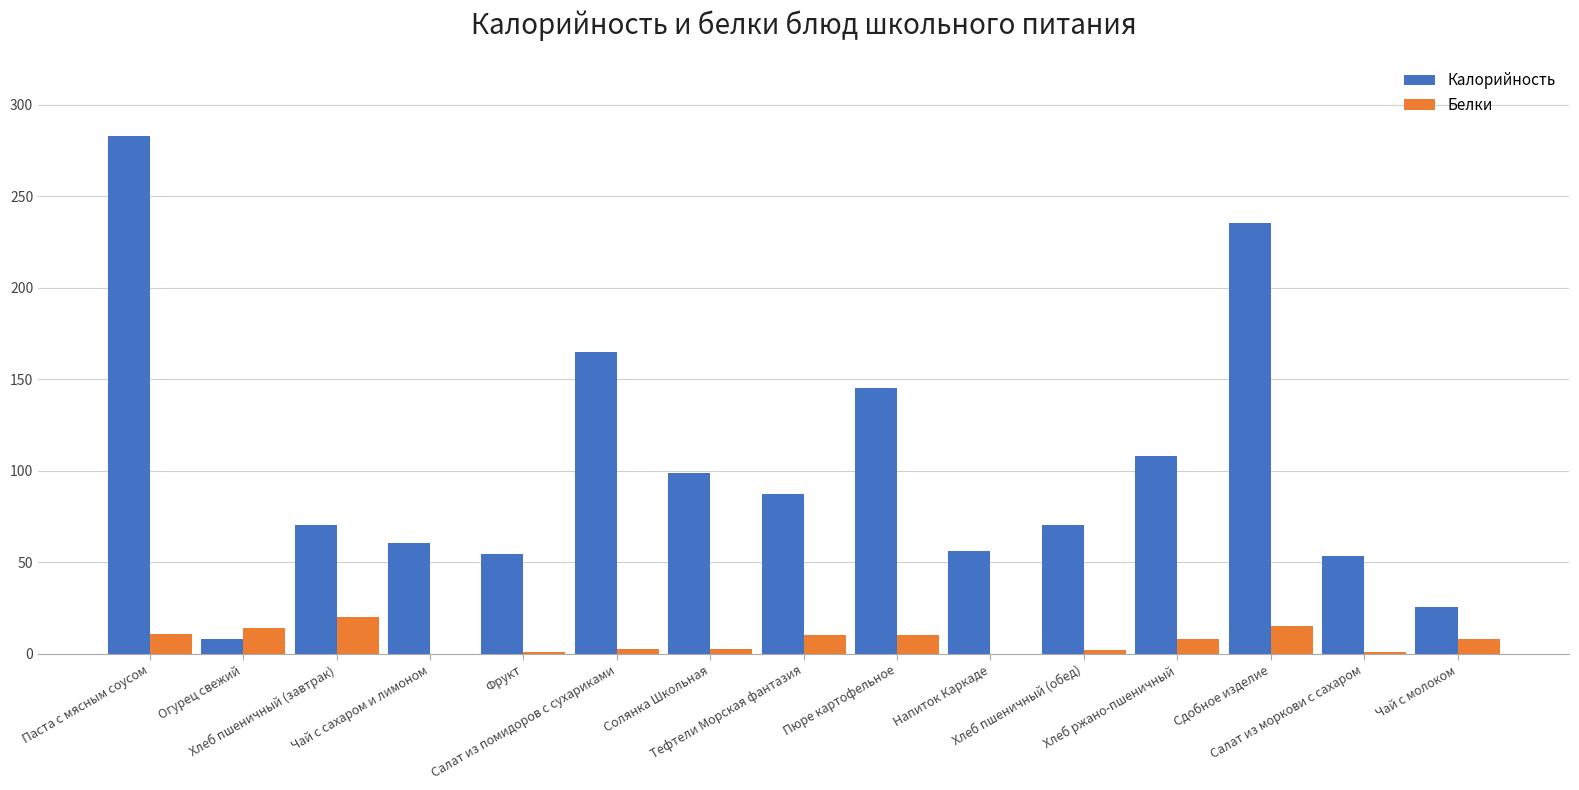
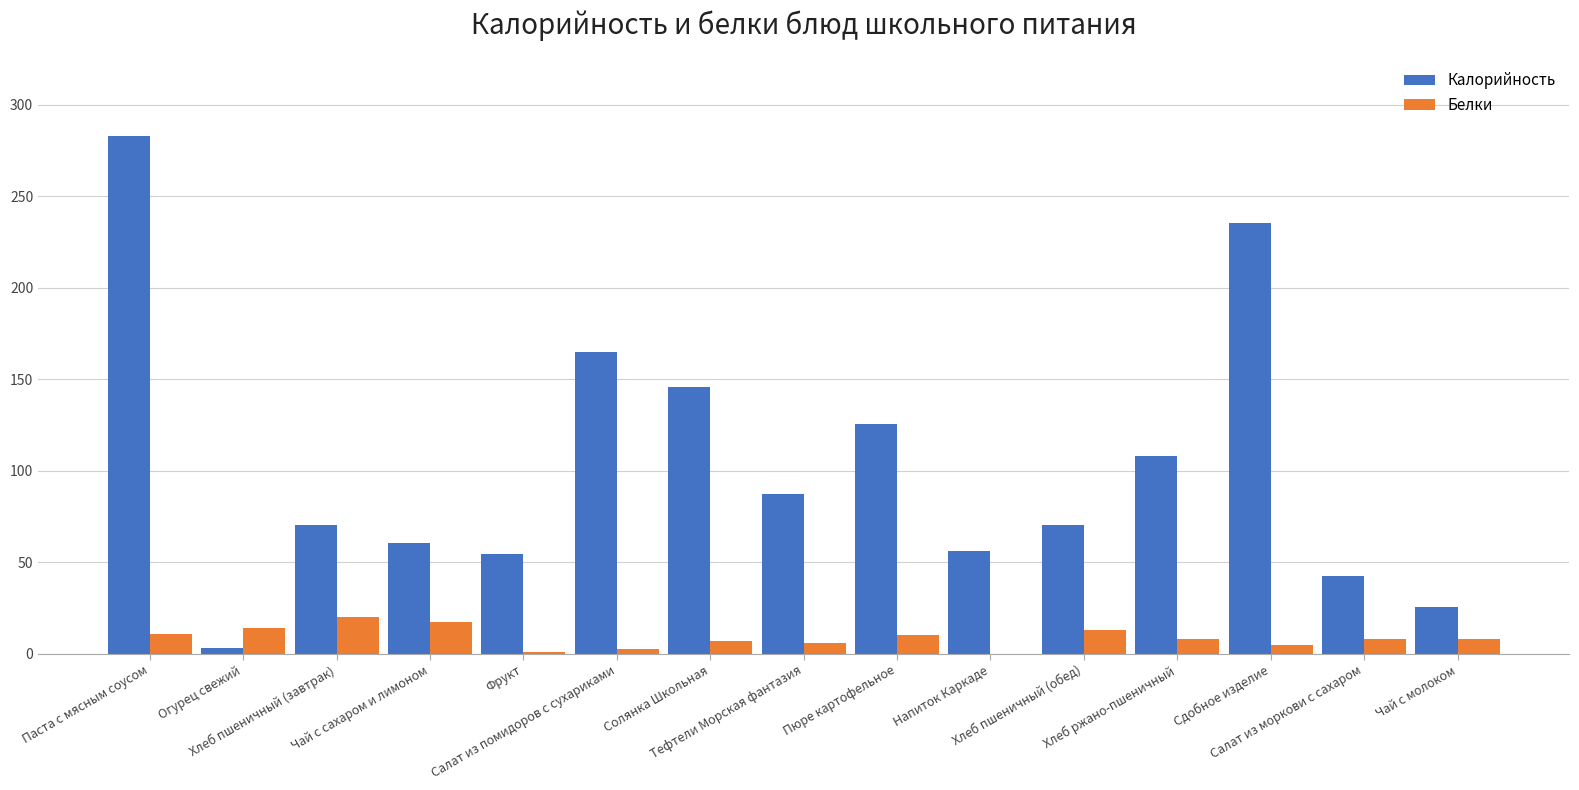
Калорийность, Огурец свежий: 8 -> 3
Белки, Чай с сахаром и лимоном: 0 -> 17
Калорийность, Солянка Школьная: 99 -> 146
Белки, Солянка Школьная: 3 -> 7
Белки, Тефтели Морская фантазия: 10 -> 6
Калорийность, Пюре картофельное: 145 -> 126
Белки, Хлеб пшеничный (обед): 2 -> 13
Белки, Сдобное изделие: 15 -> 5
Калорийность, Салат из моркови с сахаром: 54 -> 43
Белки, Салат из моркови с сахаром: 1 -> 8
